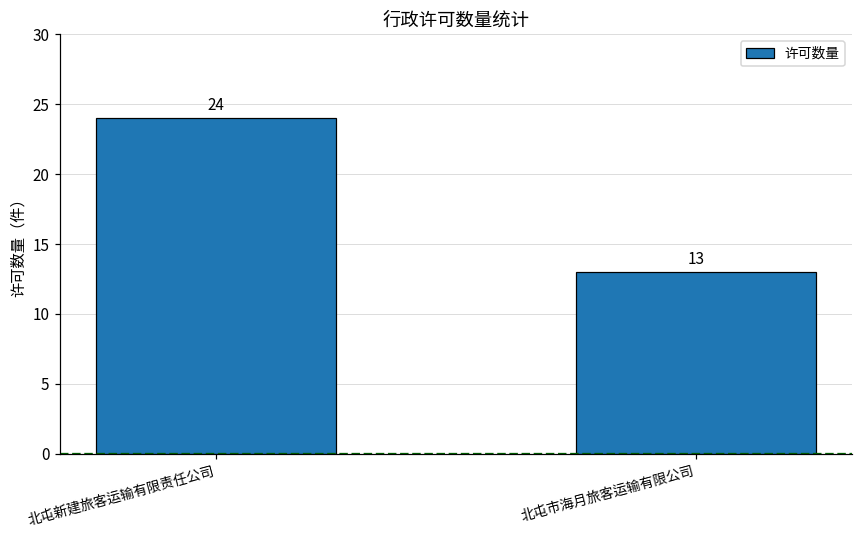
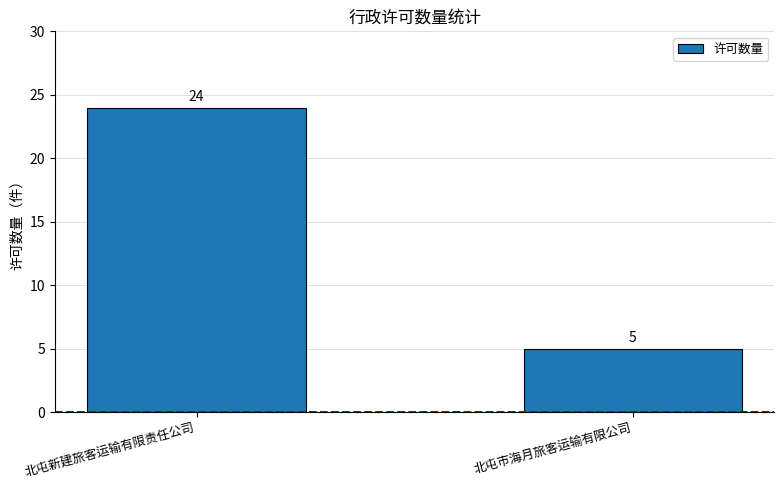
北屯市海月旅客运输有限公司: 13 -> 5
